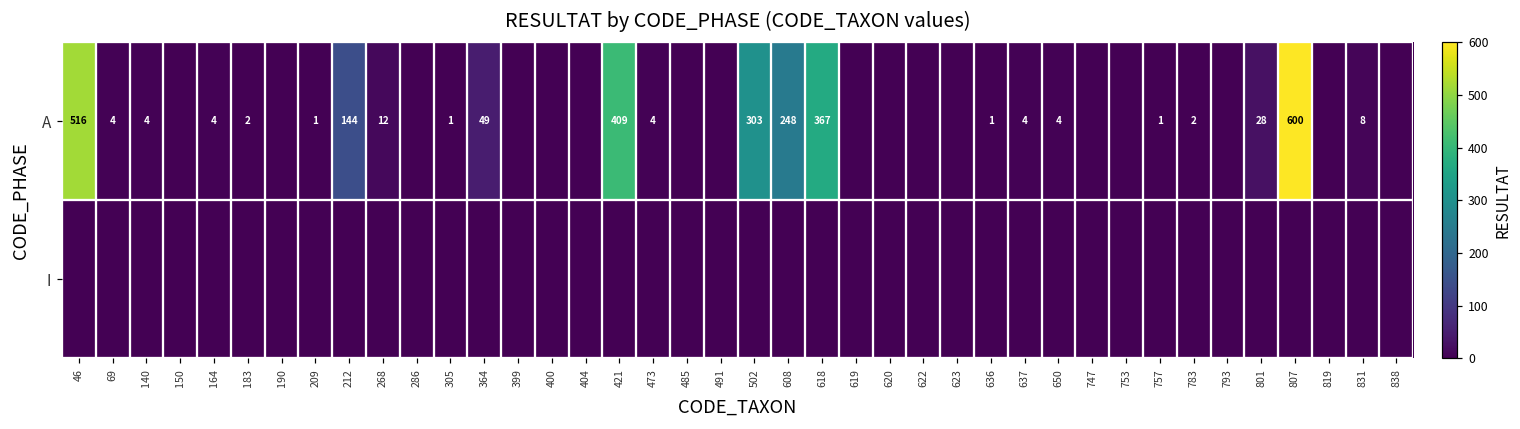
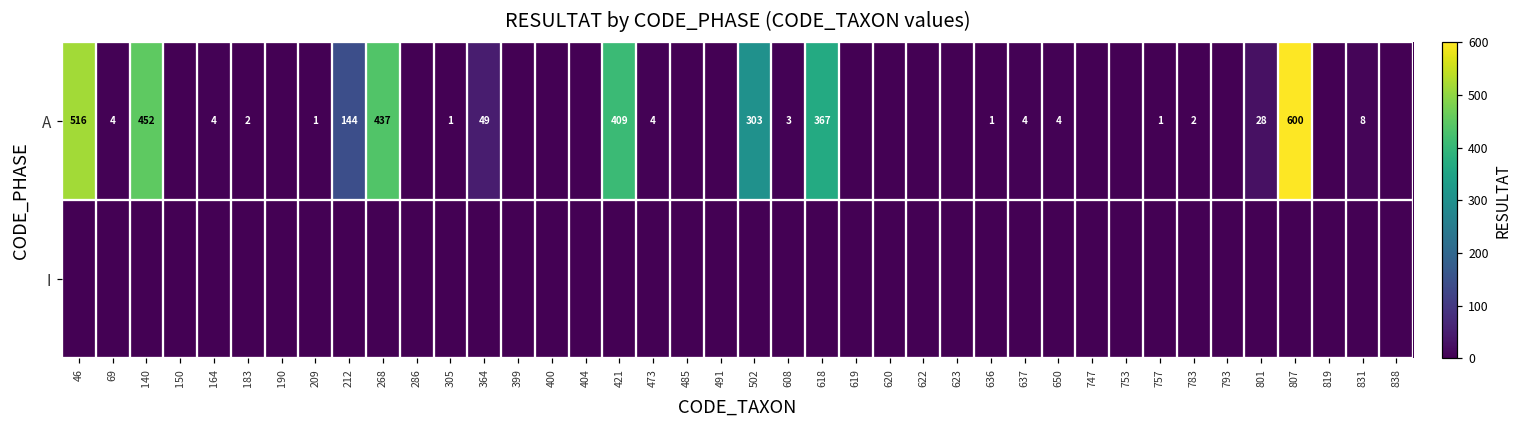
A, 140: 4 -> 452
A, 268: 12 -> 437
A, 608: 248 -> 3
